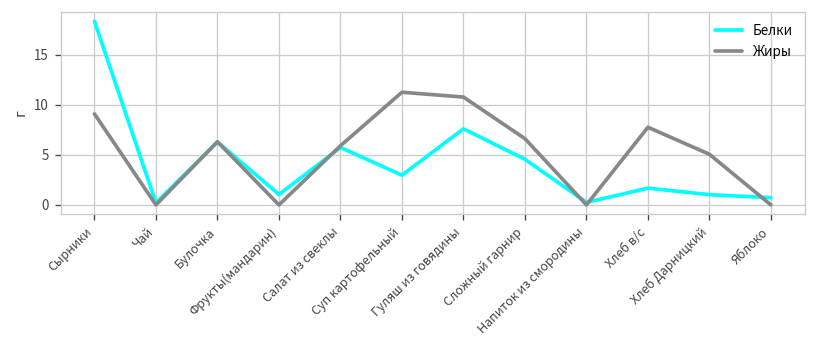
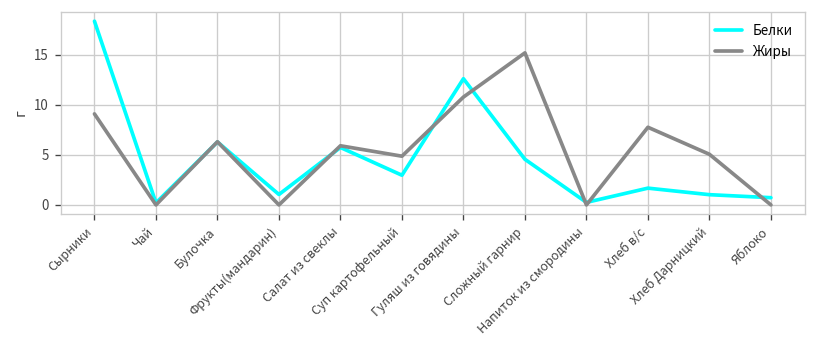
Жиры, Суп картофельный: 11 -> 5
Белки, Гуляш из говядины: 8 -> 13
Жиры, Сложный гарнир: 7 -> 15
